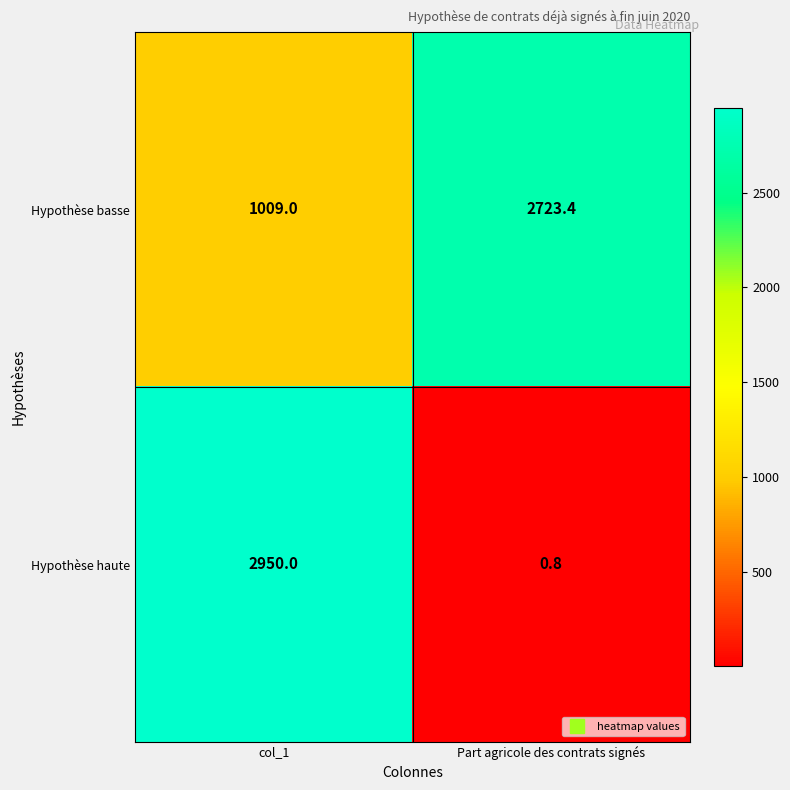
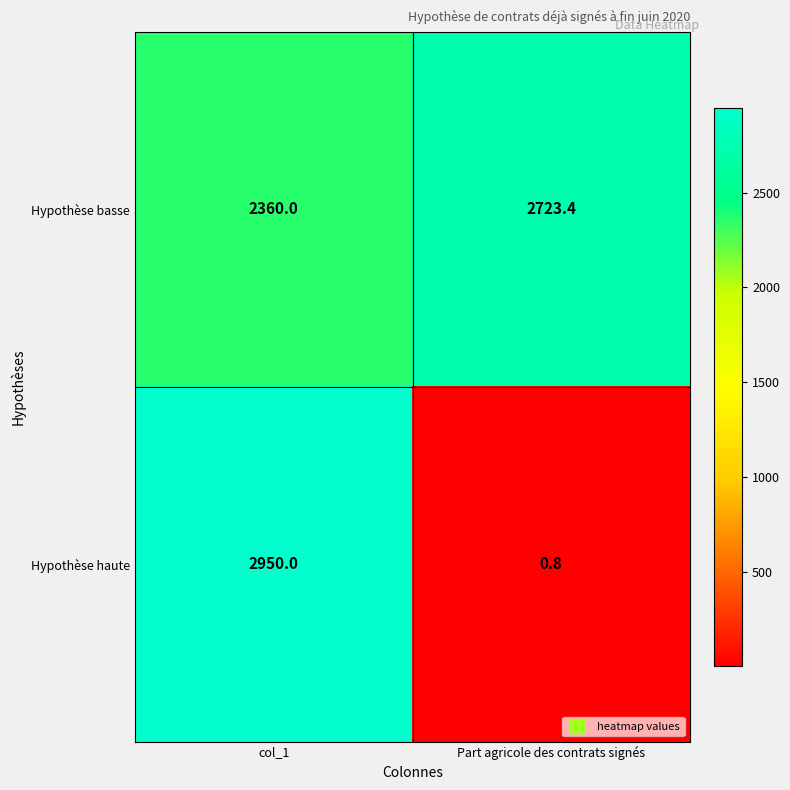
Hypothèse basse, col_1: 1009.0 -> 2360.0
